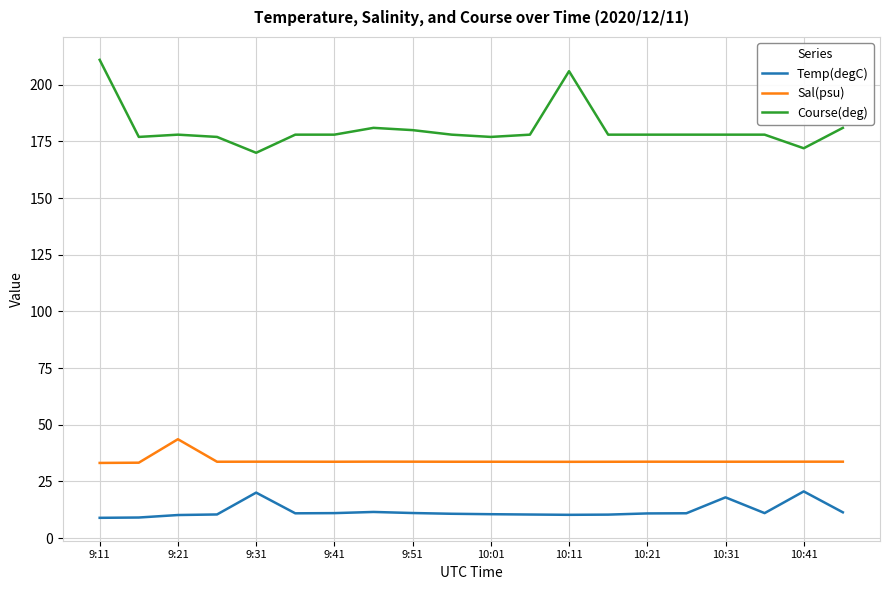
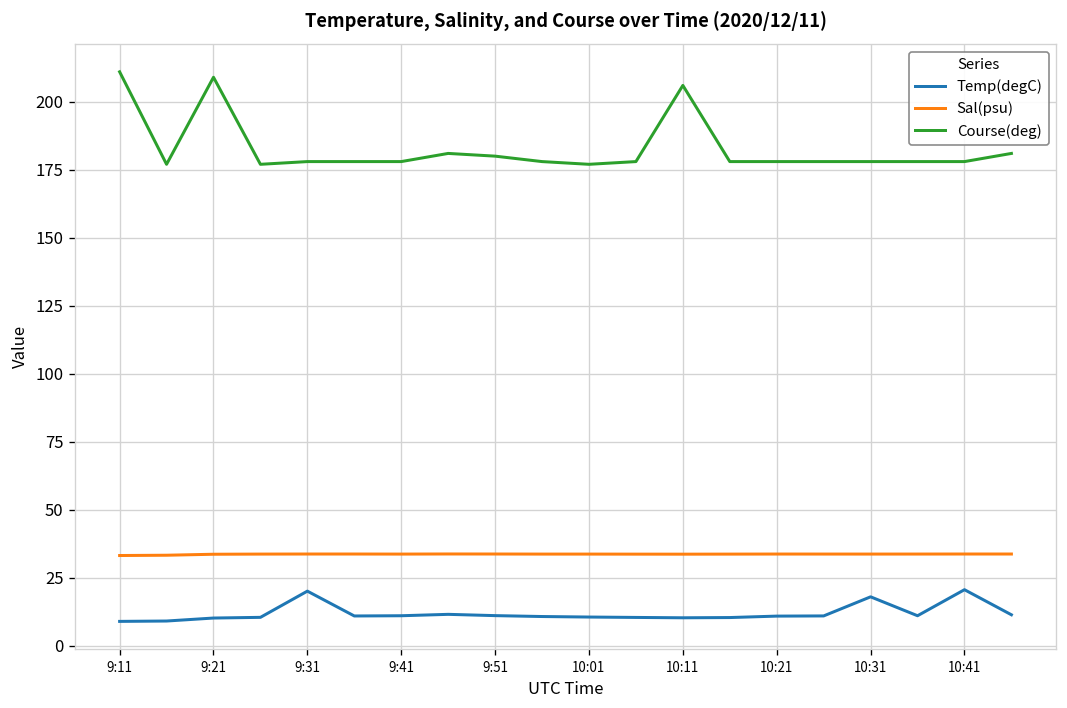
Sal(psu), 9:21: 44 -> 34
Course(deg), 9:21: 178 -> 209
Course(deg), 9:31: 170 -> 178
Course(deg), 10:41: 172 -> 178
